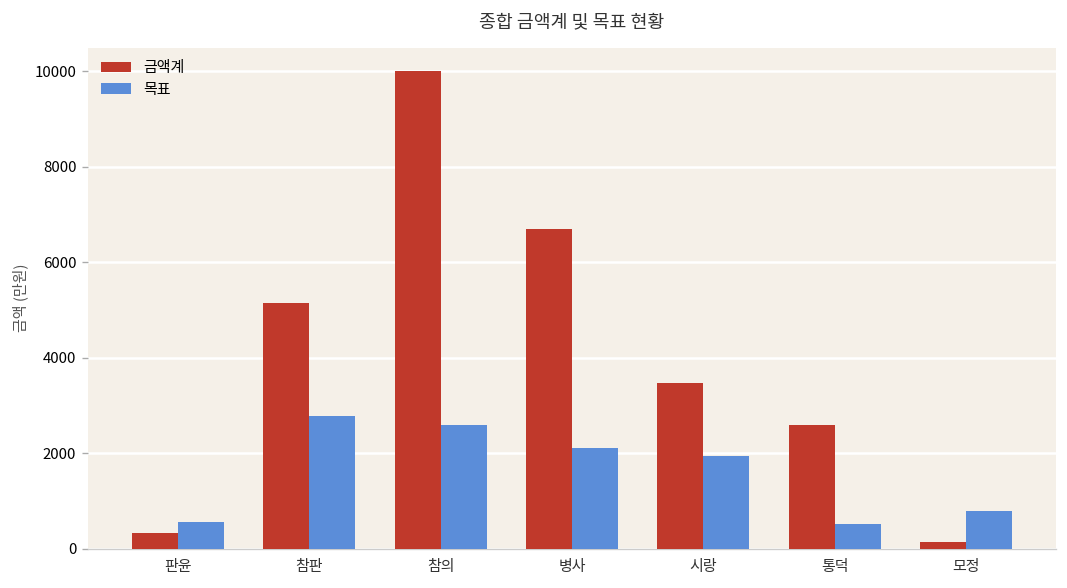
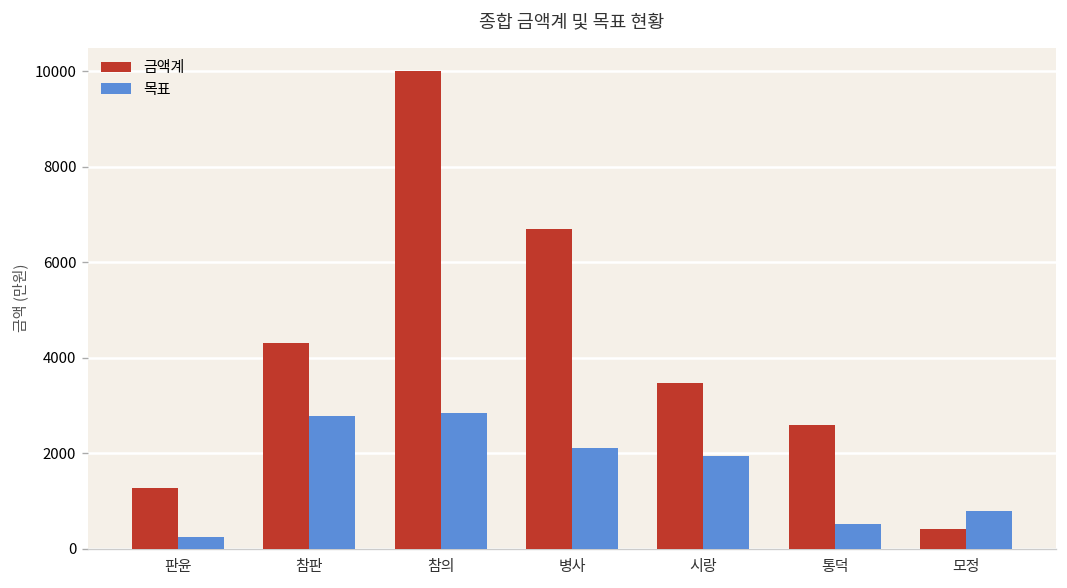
금액계, 판윤: 300 -> 1300
목표, 판윤: 600 -> 200
금액계, 참판: 5200 -> 4300
목표, 참의: 2600 -> 2800
금액계, 모정: 100 -> 400
